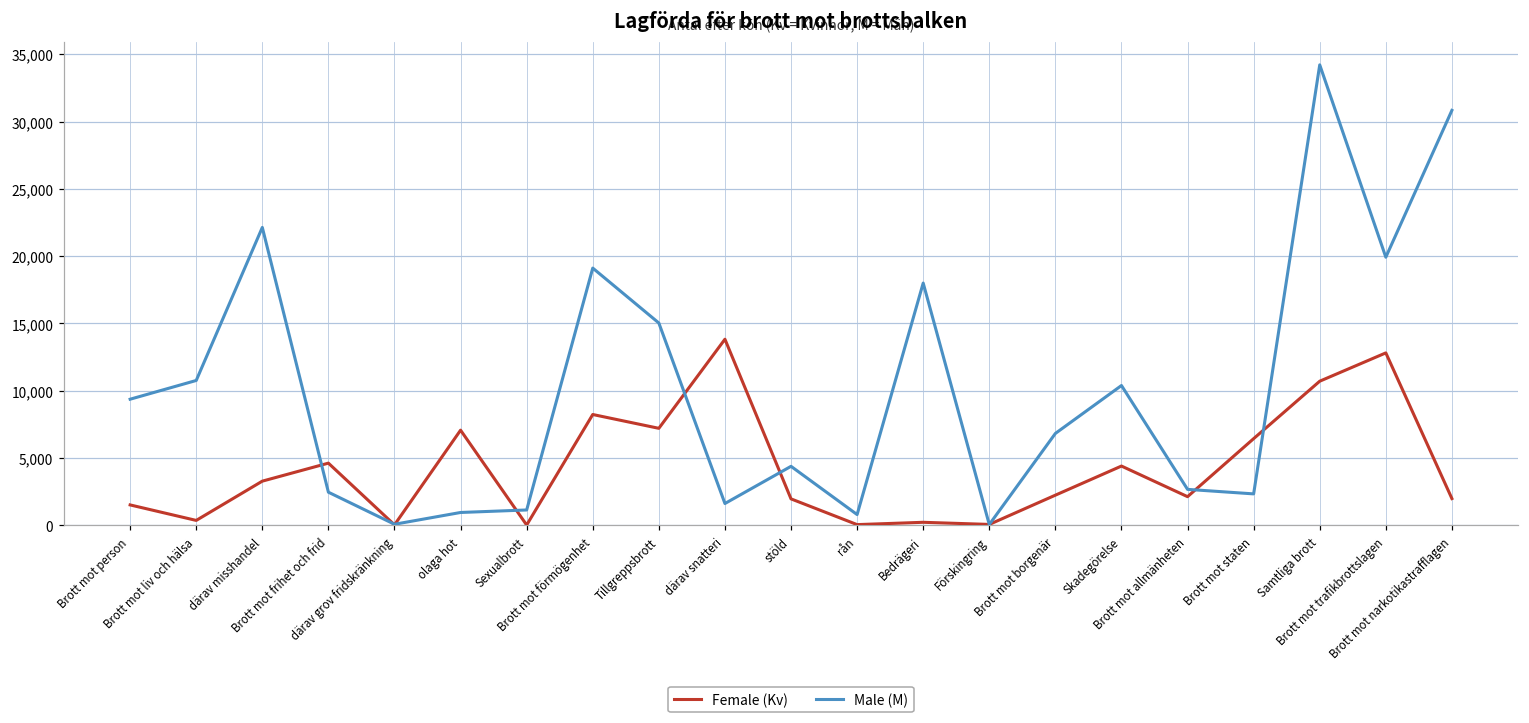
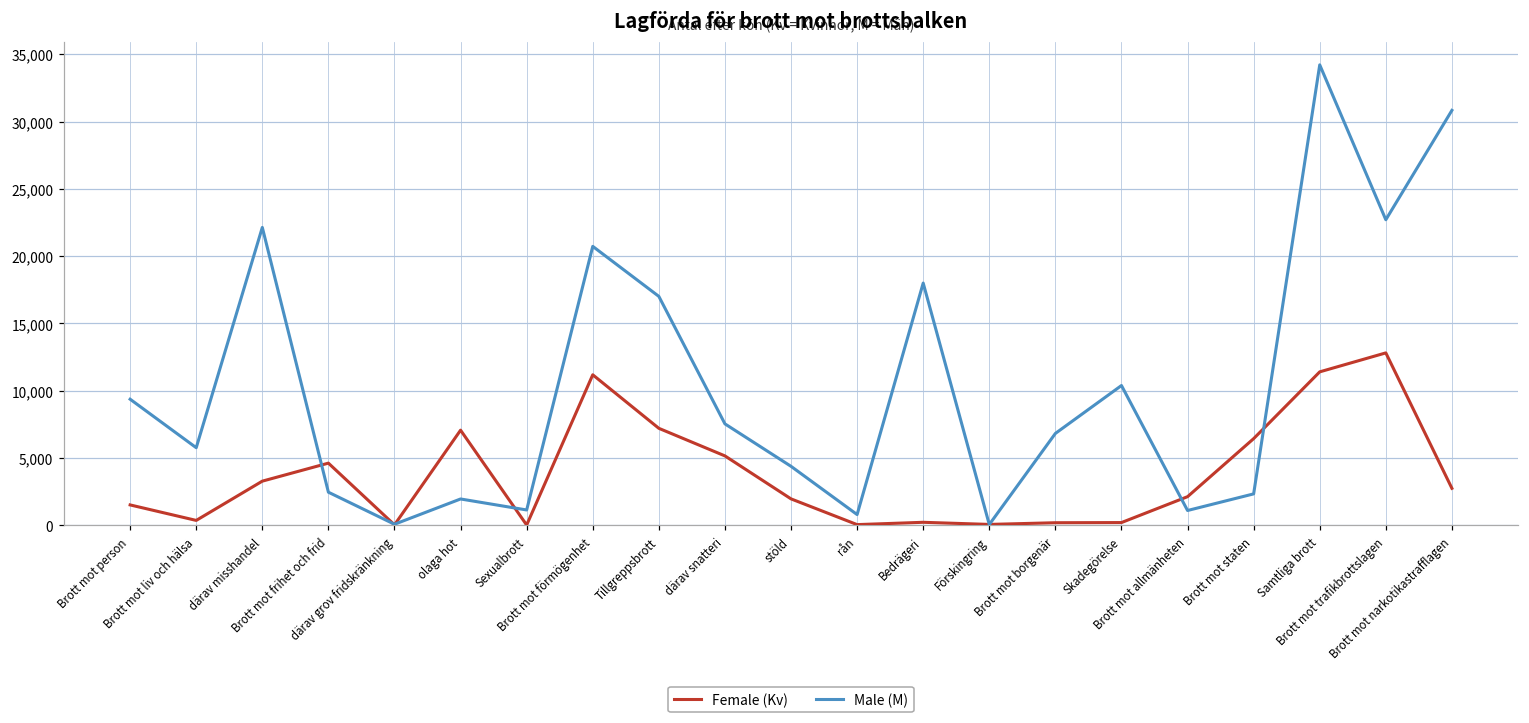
Male (M), Brott mot liv och hälsa: 10,800 -> 5,800
Male (M), olaga hot: 900 -> 1,900
Female (Kv), Brott mot förmögenhet: 8,200 -> 11,200
Male (M), Brott mot förmögenhet: 19,100 -> 20,700
Male (M), Tillgreppsbrott: 15,000 -> 17,000
Female (Kv), därav snatteri: 13,800 -> 5,100
Male (M), därav snatteri: 1,600 -> 7,500
Female (Kv), Brott mot borgenär: 2,200 -> 200
Female (Kv), Skadegörelse: 4,400 -> 200
Male (M), Brott mot allmänheten: 2,700 -> 1,100
Female (Kv), Samtliga brott: 10,700 -> 11,400
Male (M), Brott mot trafikbrottslagen: 19,900 -> 22,700
Female (Kv), Brott mot narkotikastrafflagen: 2,000 -> 2,700
